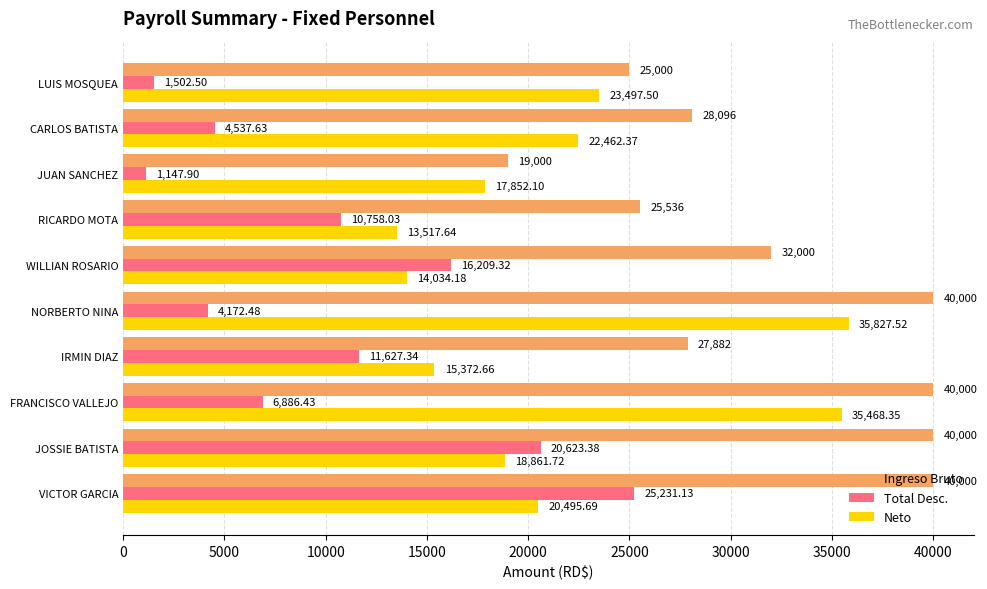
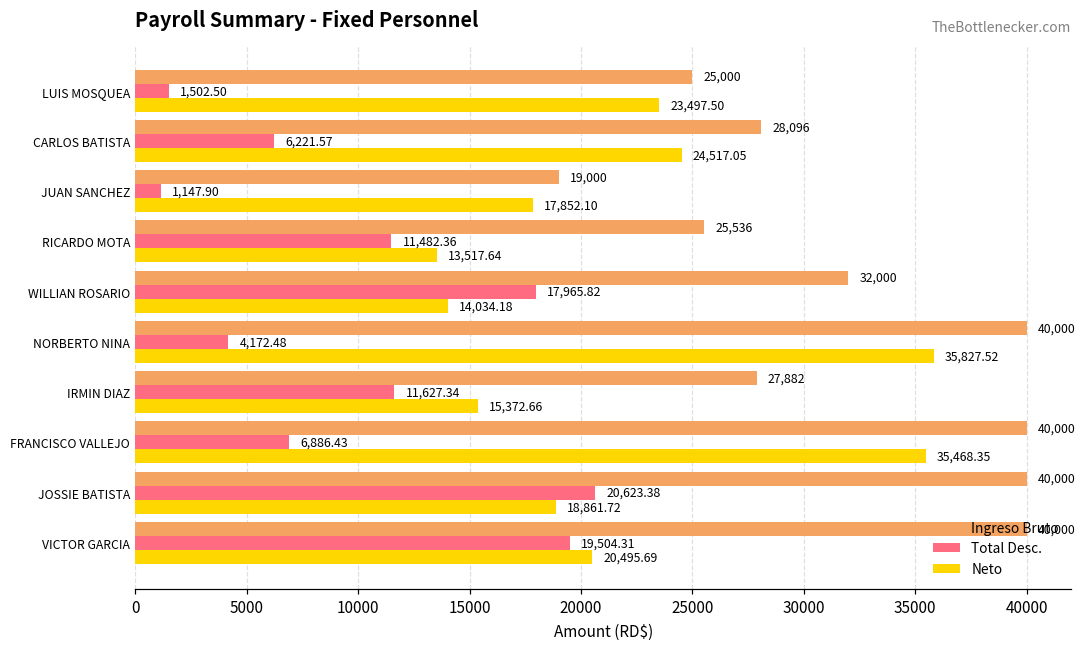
Total Desc., CARLOS BATISTA: 4,537.63 -> 6,221.57
Neto, CARLOS BATISTA: 22,462.37 -> 24,517.05
Total Desc., RICARDO MOTA: 10,758.03 -> 11,482.36
Total Desc., WILLIAN ROSARIO: 16,209.32 -> 17,965.82
Total Desc., VICTOR GARCIA: 25,231.13 -> 19,504.31
